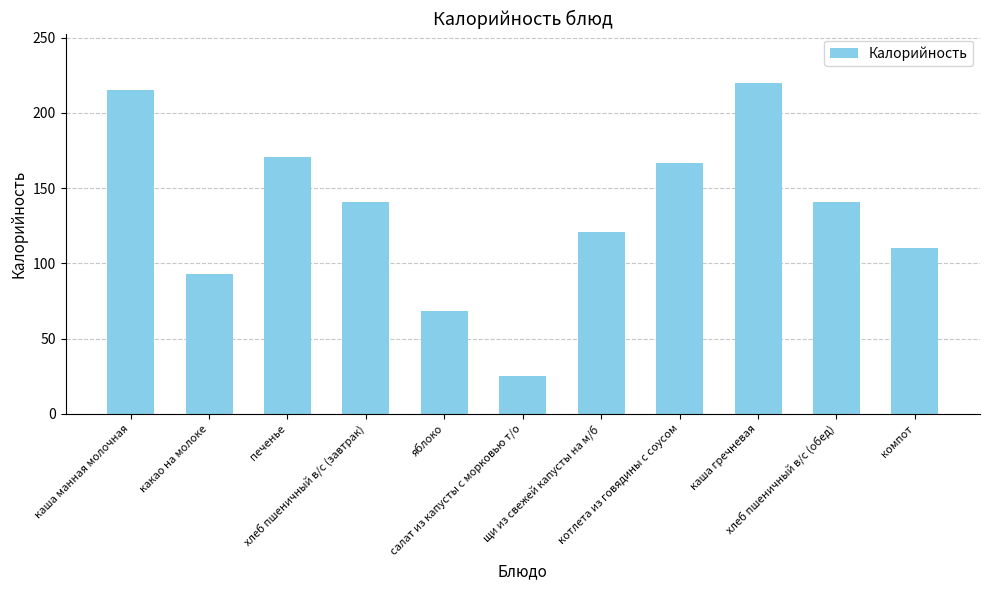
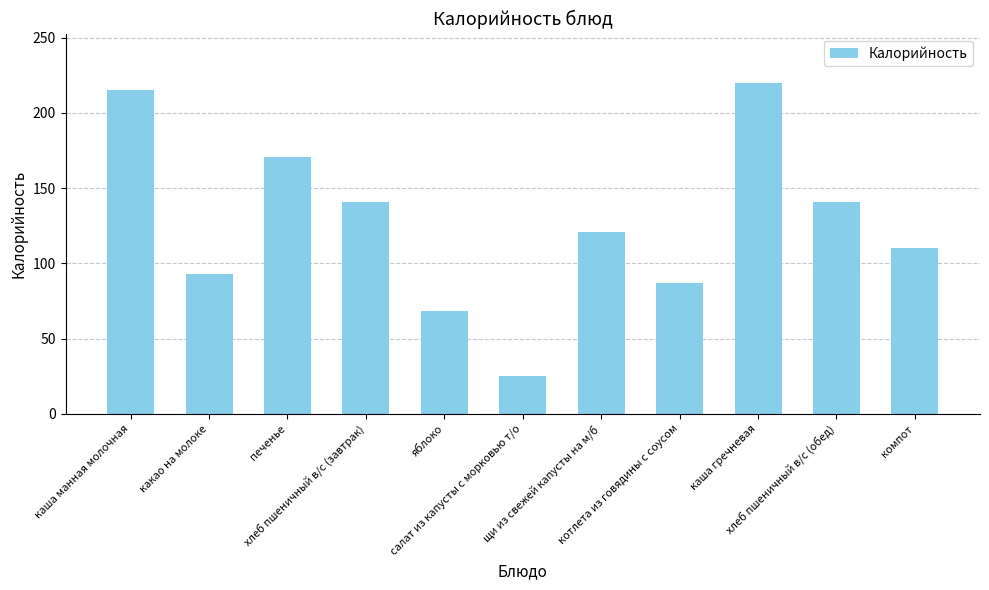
котлета из говядины с соусом: 167 -> 87
